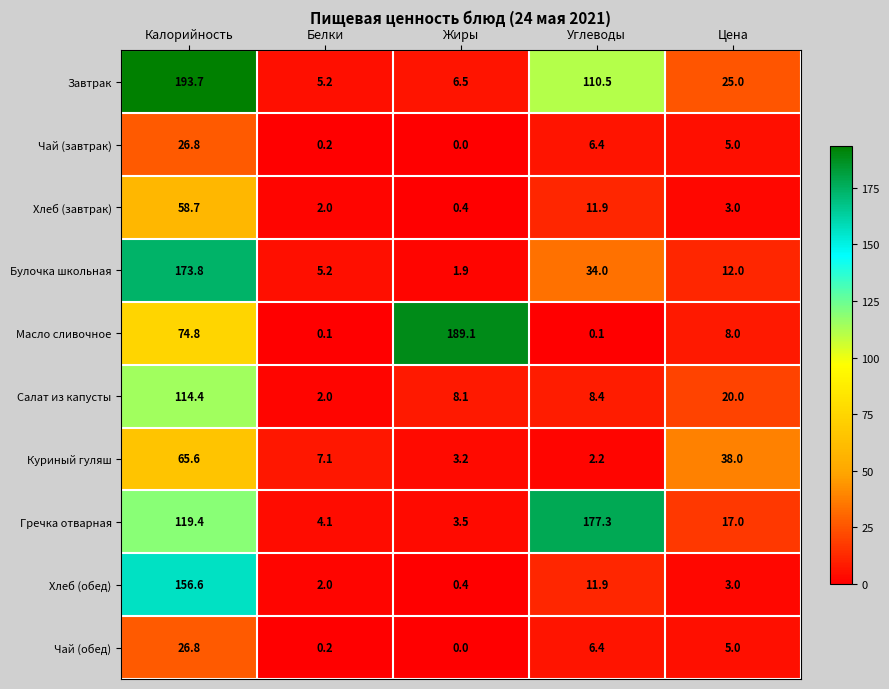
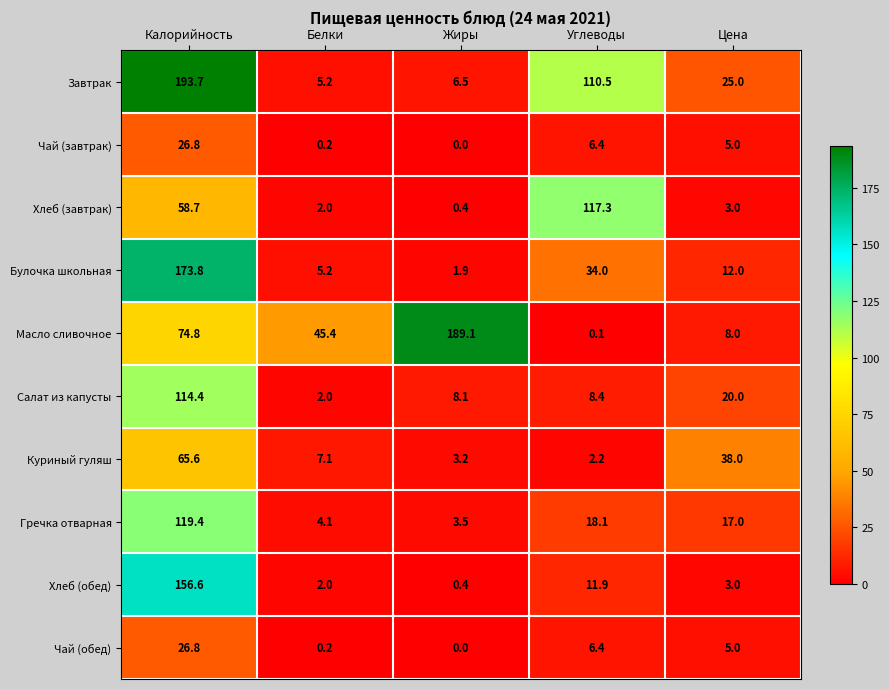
Хлеб (завтрак), Углеводы: 11.9 -> 117.3
Масло сливочное, Белки: 0.1 -> 45.4
Гречка отварная, Углеводы: 177.3 -> 18.1
